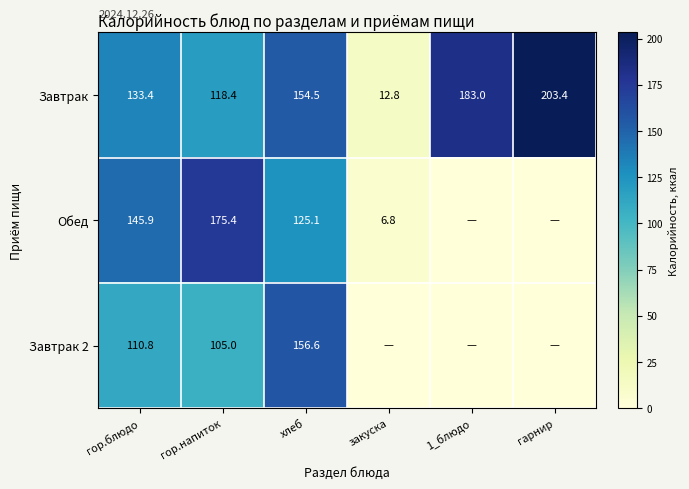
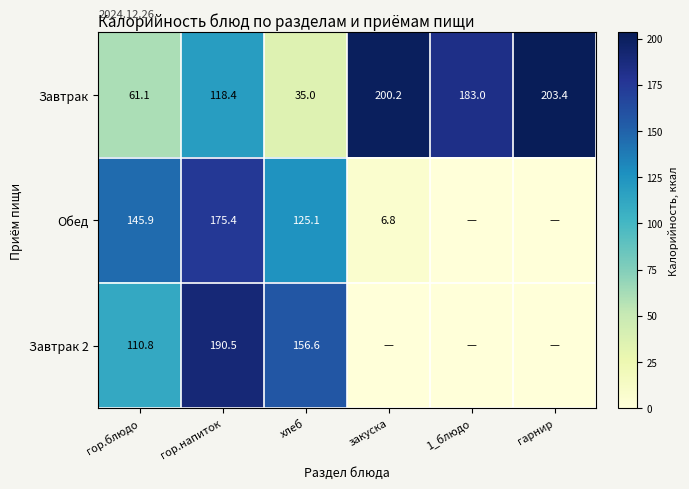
Завтрак, гор.блюдо: 133.4 -> 61.1
Завтрак, хлеб: 154.5 -> 35.0
Завтрак, закуска: 12.8 -> 200.2
Завтрак 2, гор.напиток: 105.0 -> 190.5
